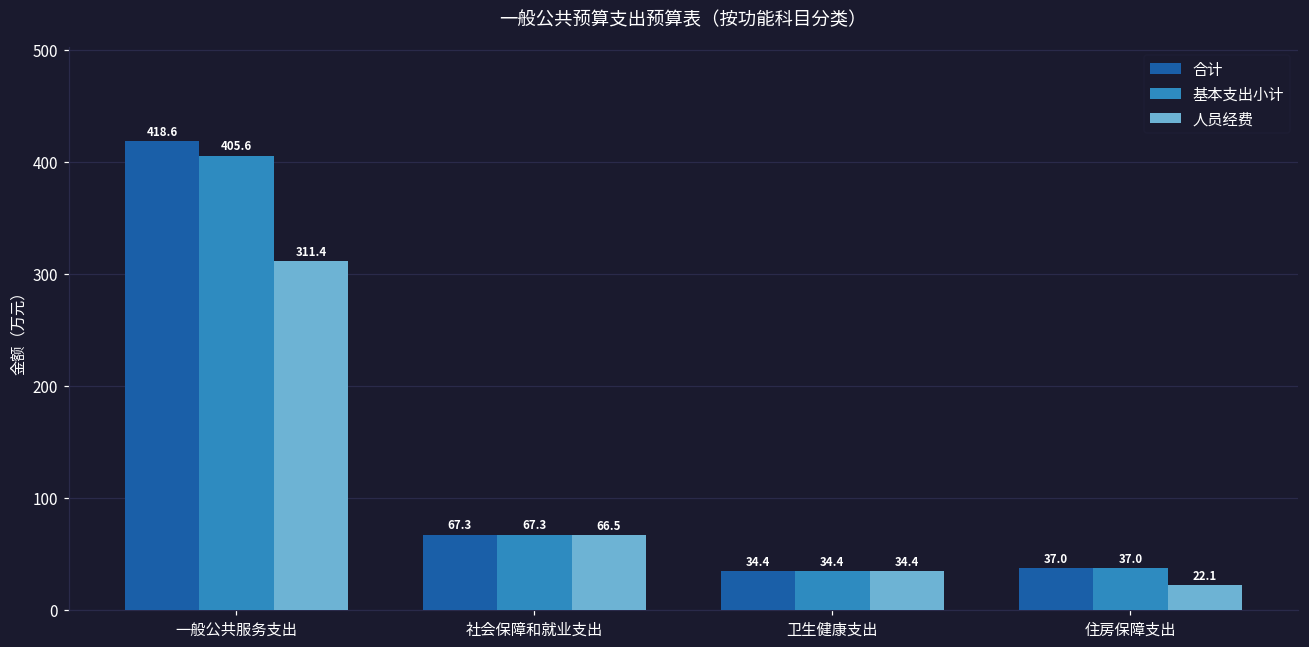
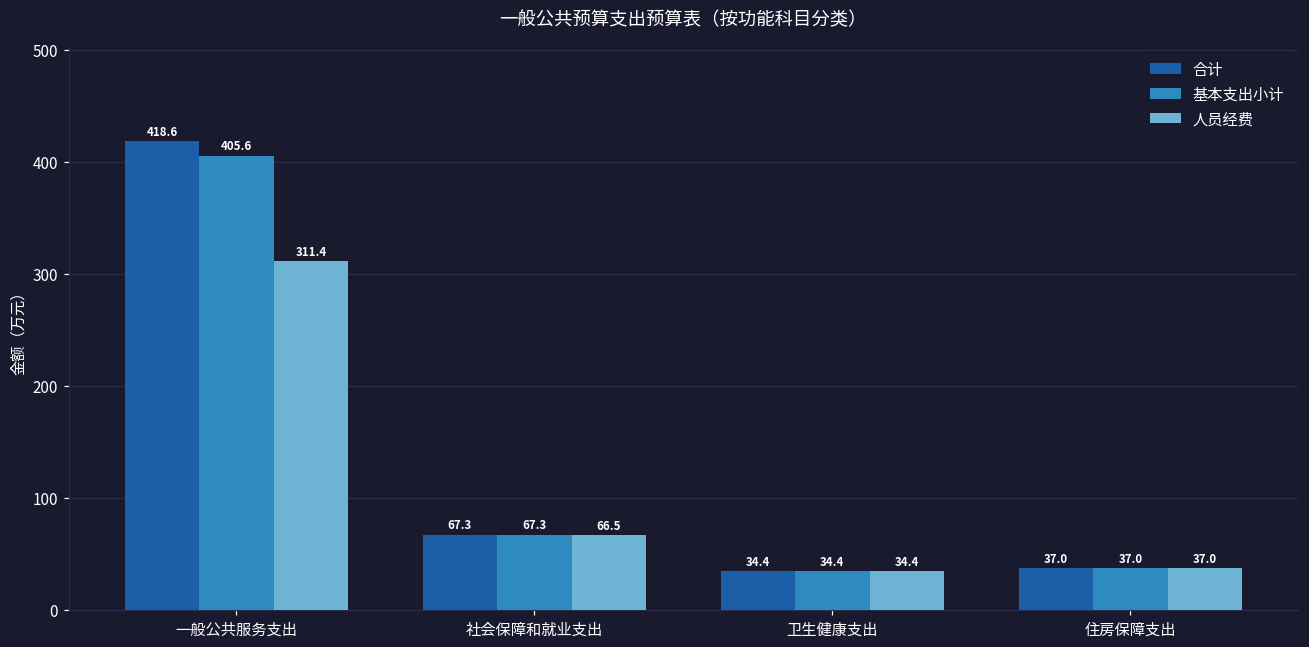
人员经费, 住房保障支出: 22.1 -> 37.0
